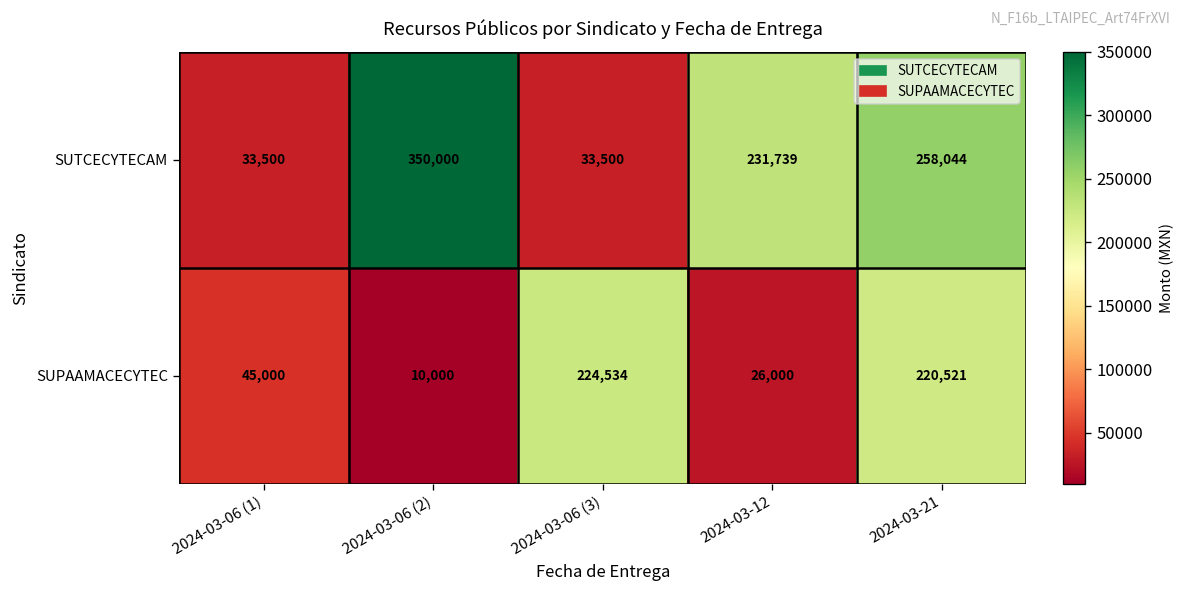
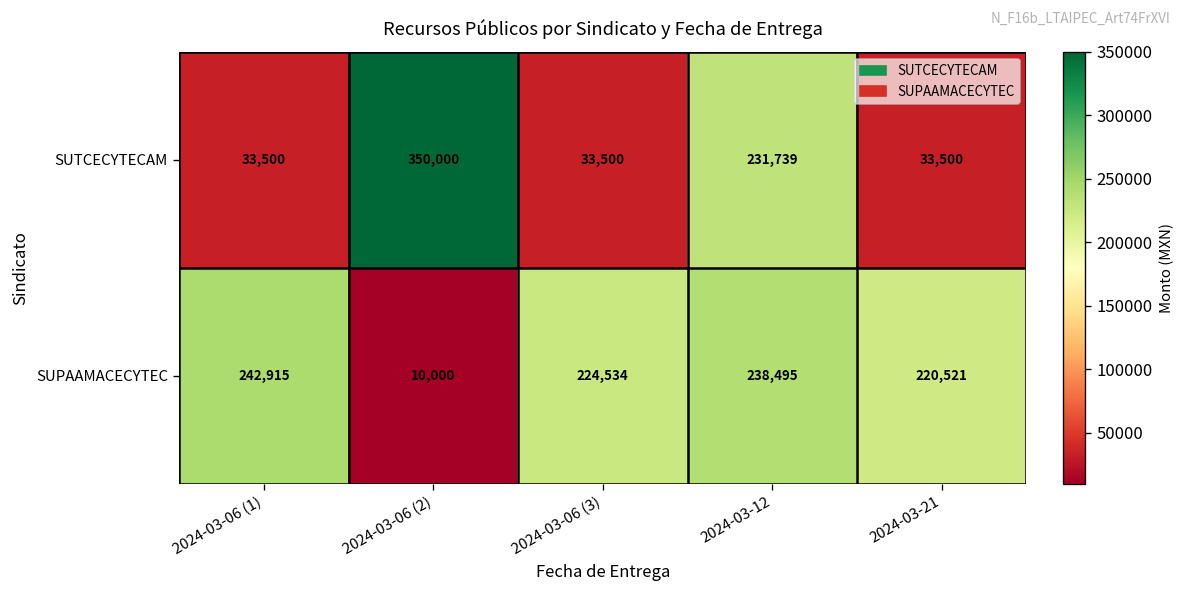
SUTCECYTECAM, 2024-03-21: 258,044 -> 33,500
SUPAAMACECYTEC, 2024-03-06 (1): 45,000 -> 242,915
SUPAAMACECYTEC, 2024-03-12: 26,000 -> 238,495
